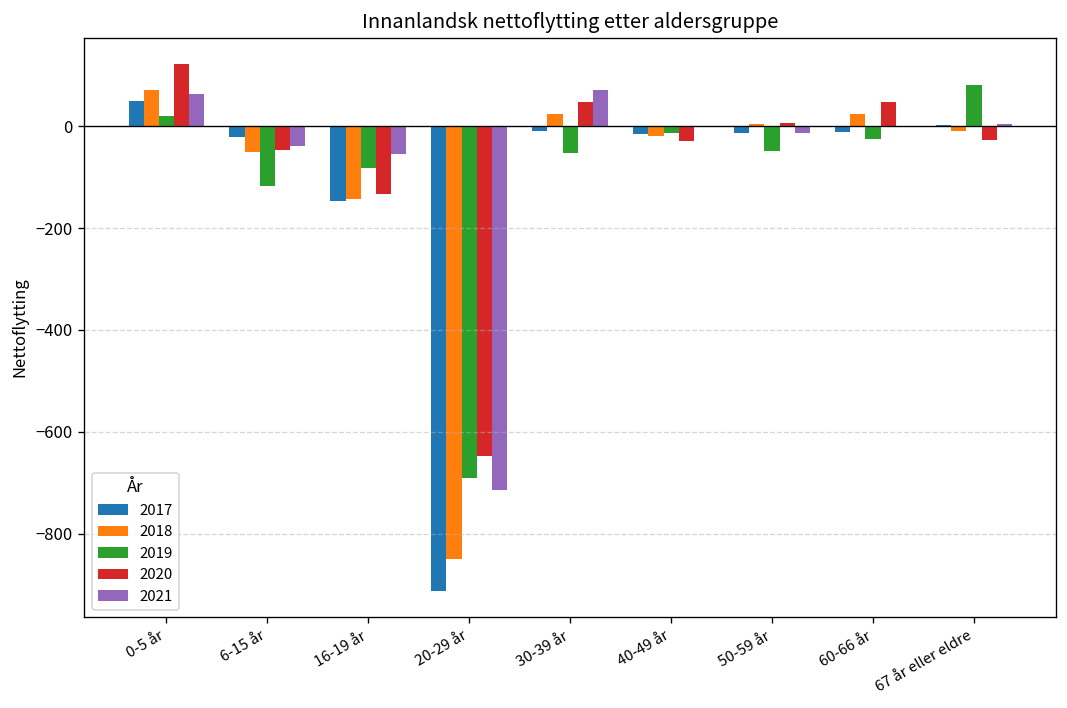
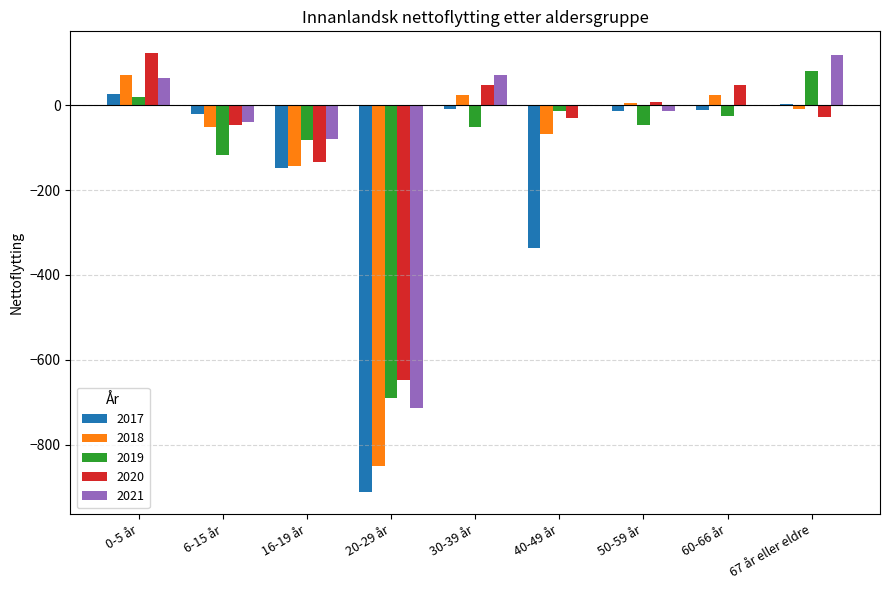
2017, 0-5 år: 50 -> 30
2021, 16-19 år: -50 -> -80
2017, 40-49 år: -20 -> -340
2018, 40-49 år: -20 -> -70
2021, 67 år eller eldre: 10 -> 120
